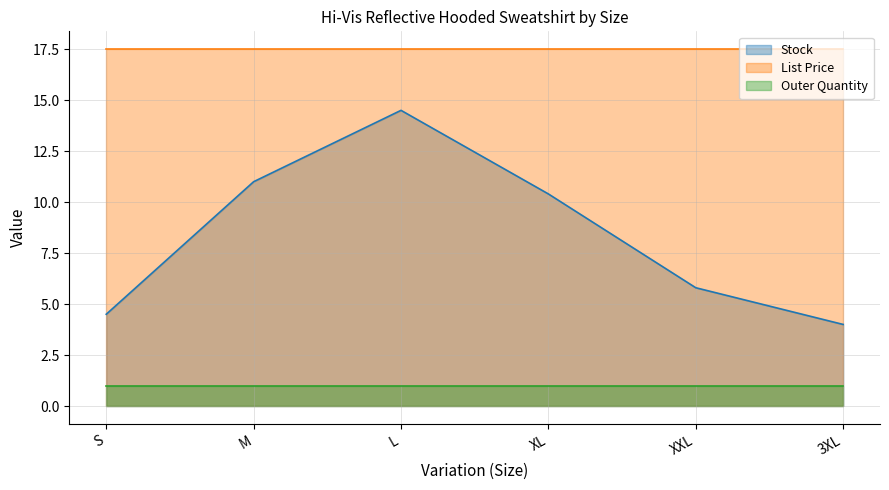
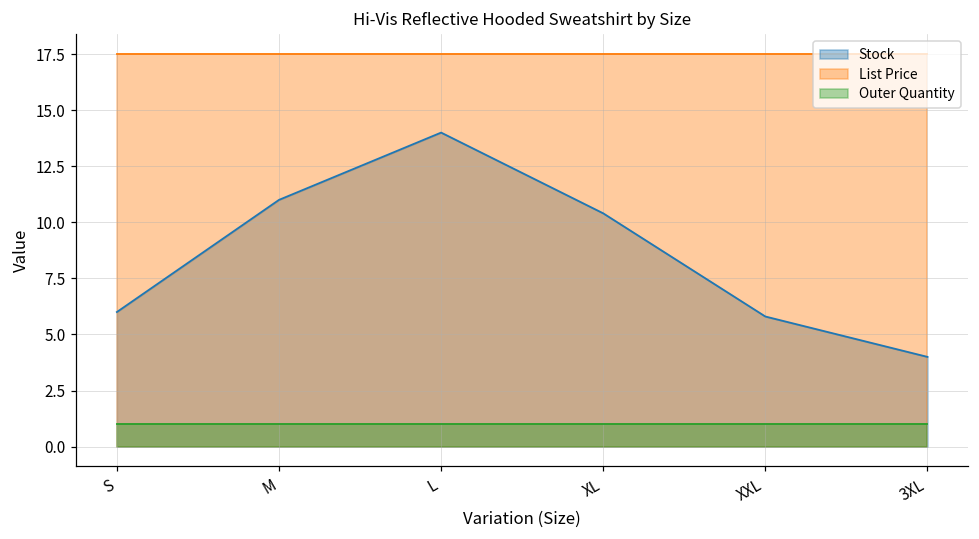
Stock, S: 4.5 -> 6.0
Stock, L: 14.5 -> 14.0
